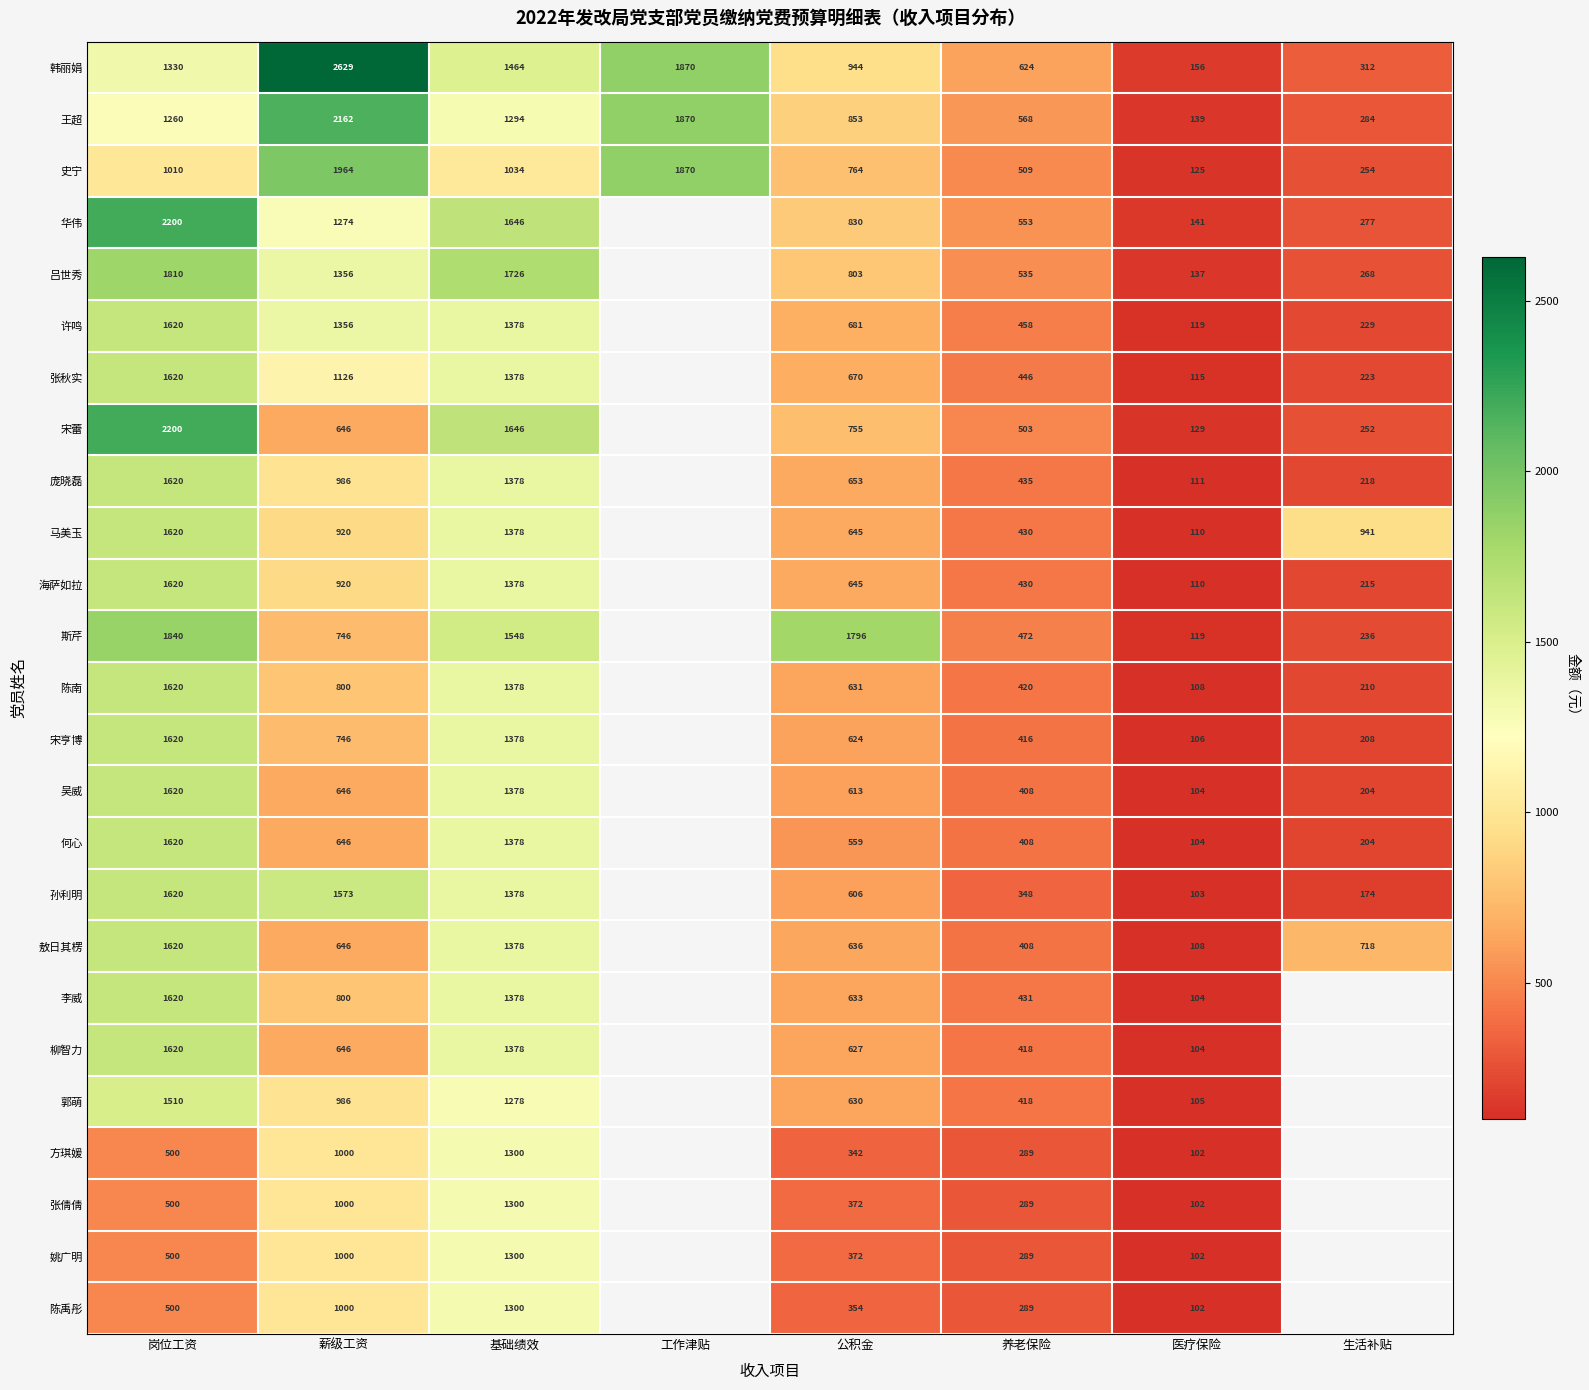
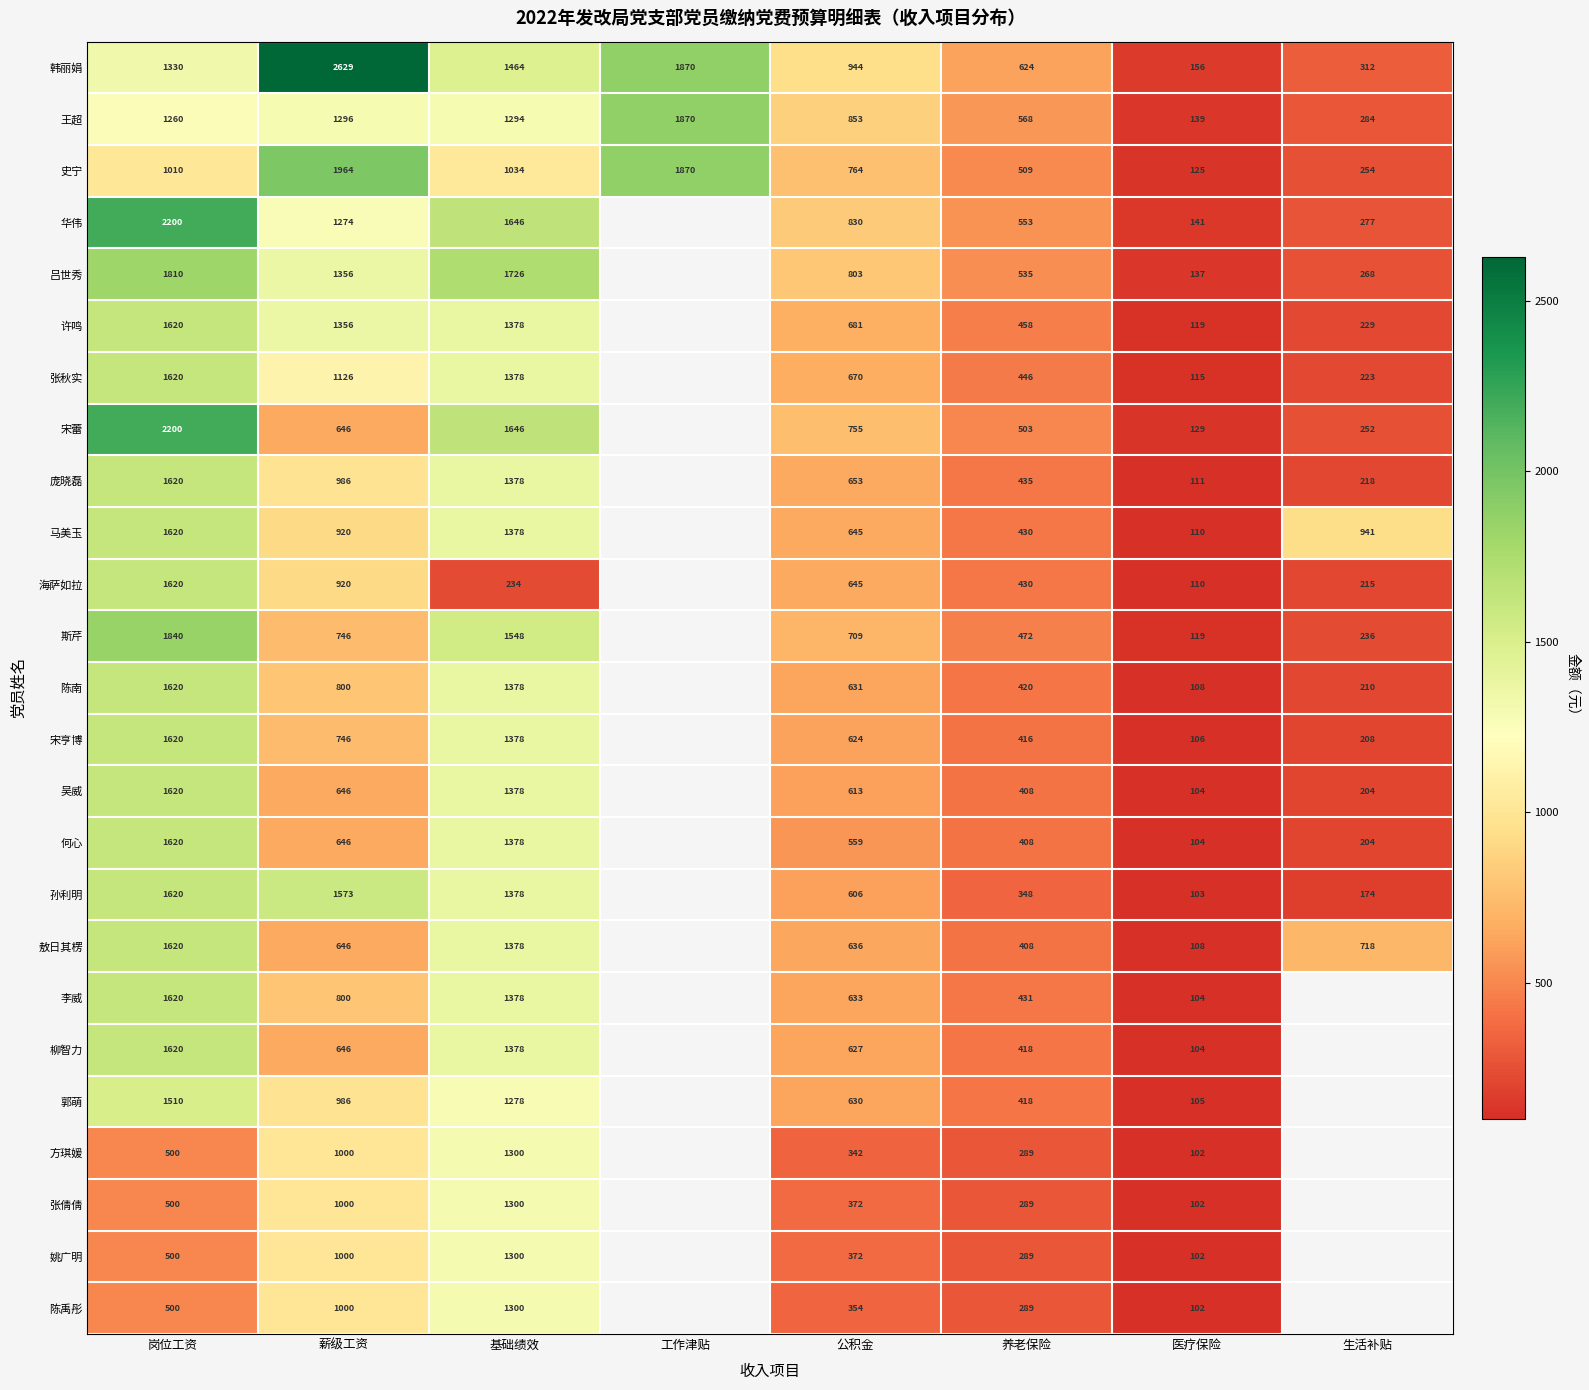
王超, 薪级工资: 2162 -> 1296
海萨如拉, 基础绩效: 1378 -> 234
斯芹, 公积金: 1796 -> 709
